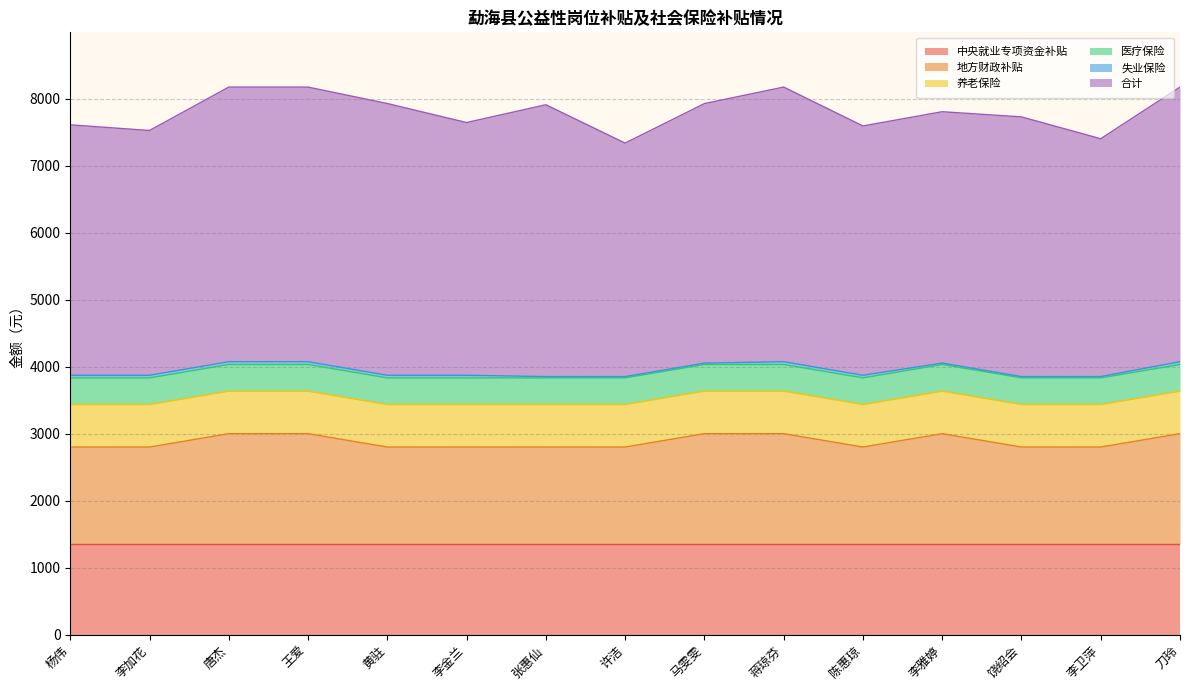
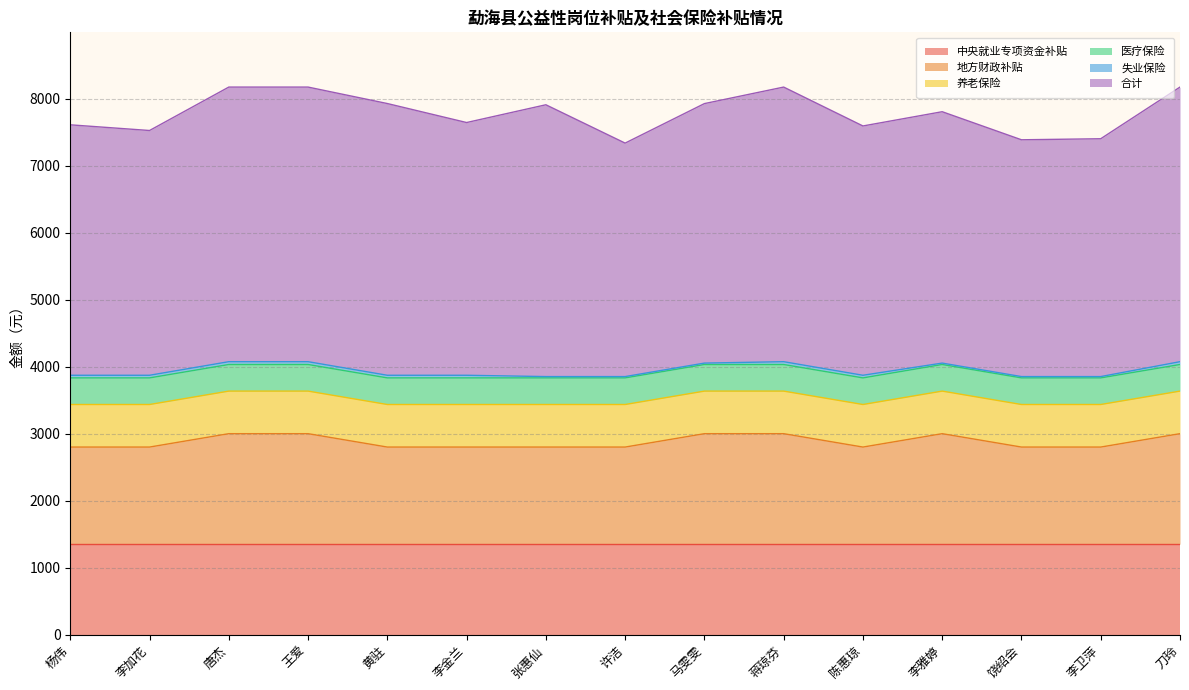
合计, 饶绍会: 3900 -> 3500
